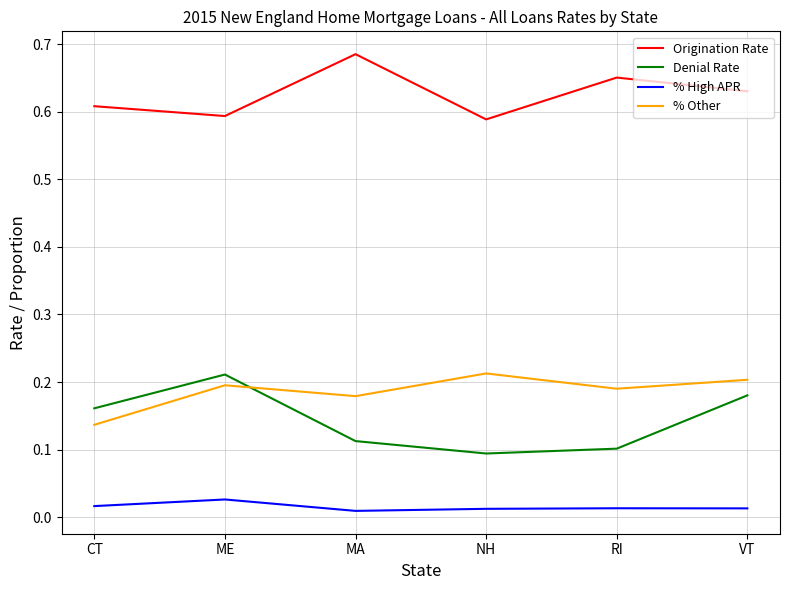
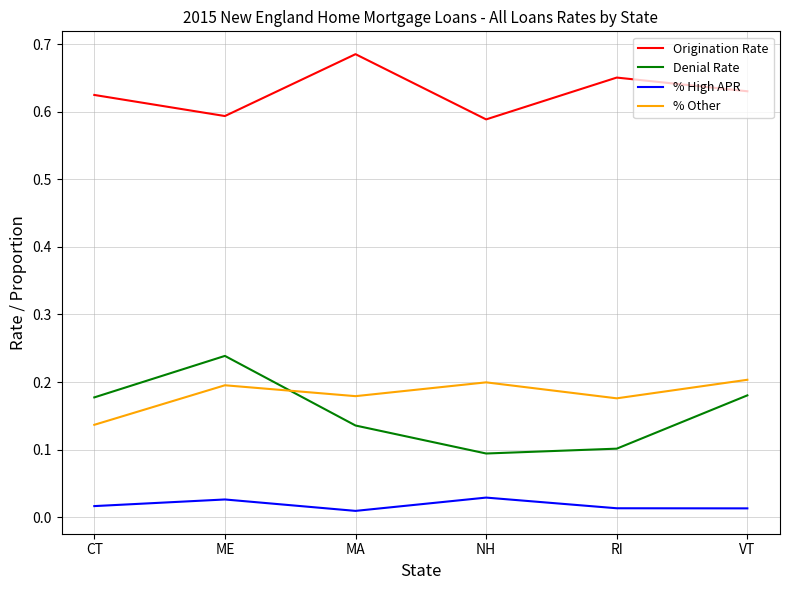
Origination Rate, CT: 0.61 -> 0.62
Denial Rate, CT: 0.16 -> 0.18
Denial Rate, ME: 0.21 -> 0.24
Denial Rate, MA: 0.11 -> 0.14
% High APR, NH: 0.01 -> 0.03
% Other, NH: 0.21 -> 0.20
% Other, RI: 0.19 -> 0.18
